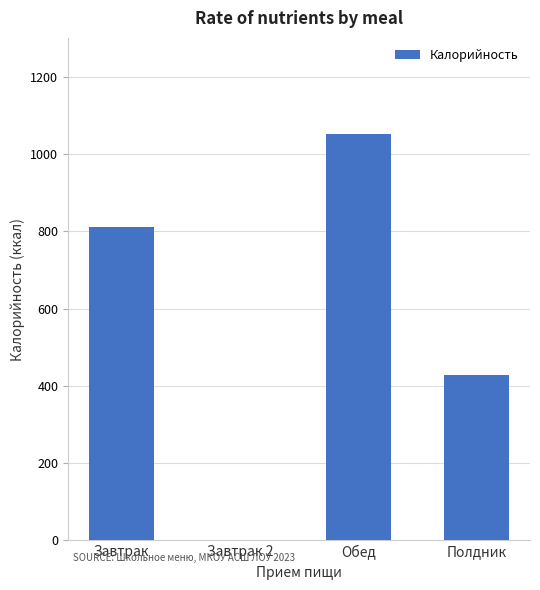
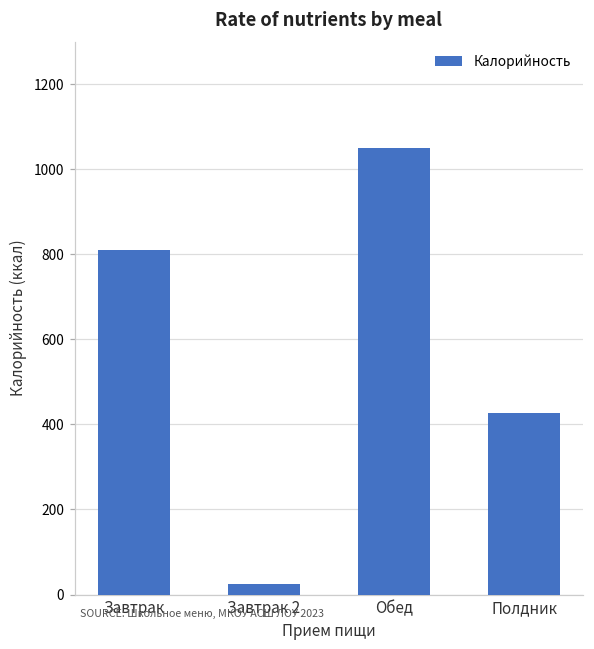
Завтрак 2: 0 -> 20
